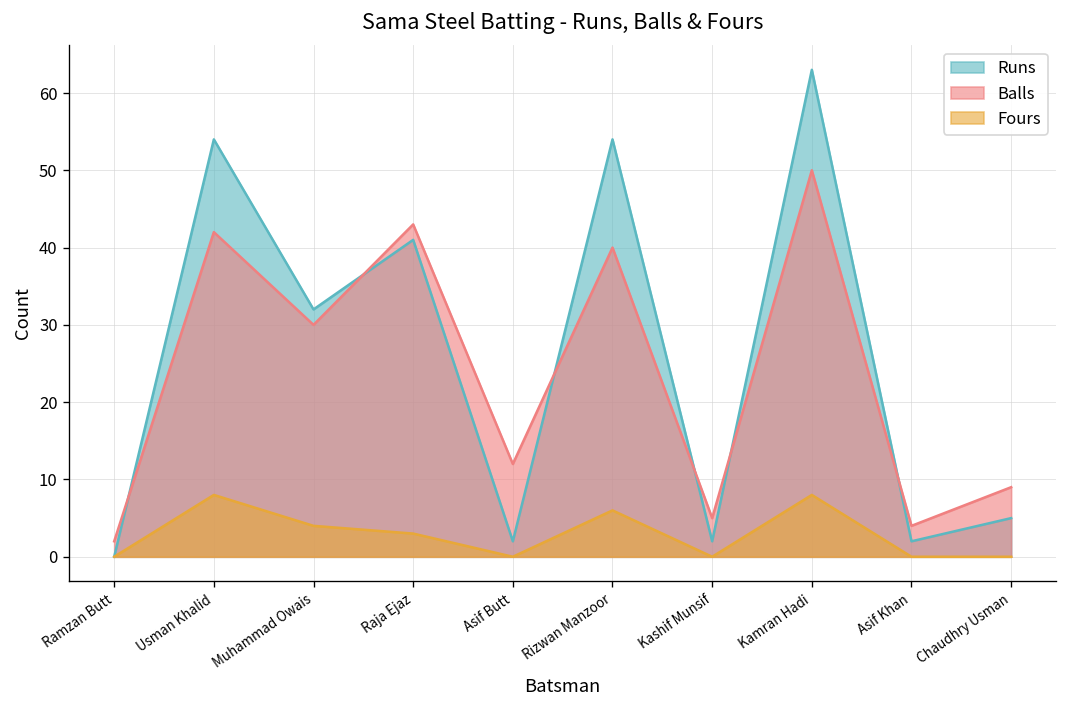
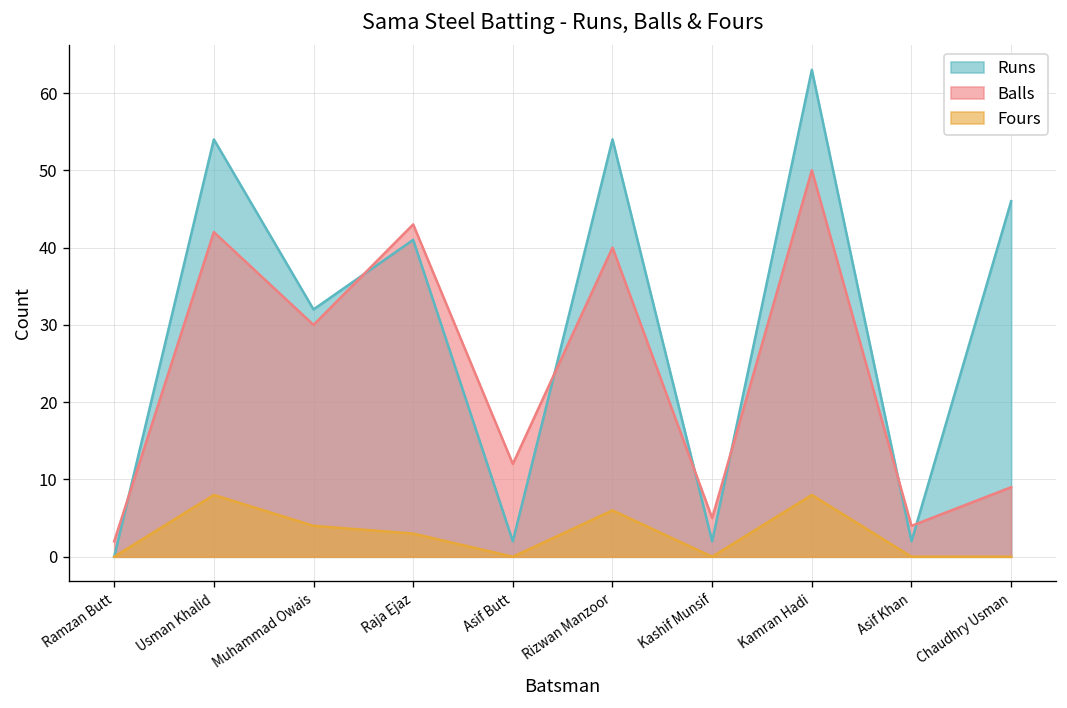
Runs, Chaudhry Usman: 5 -> 46
